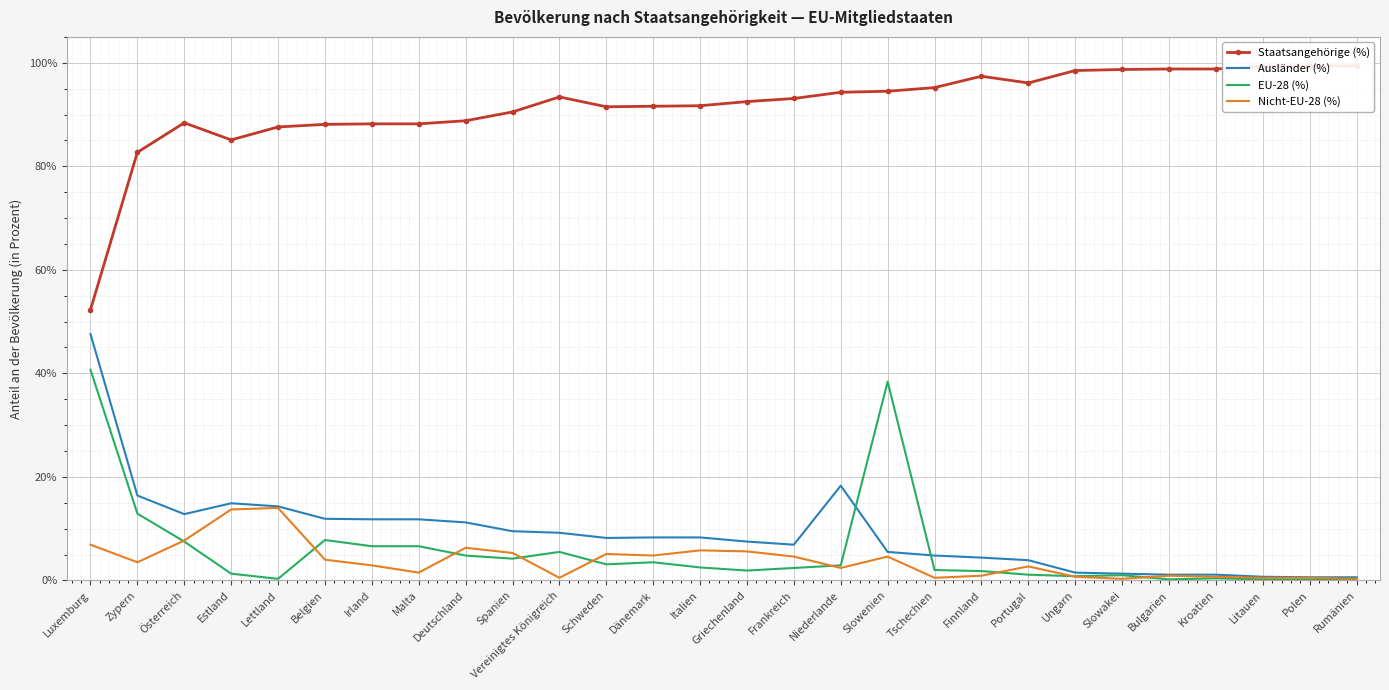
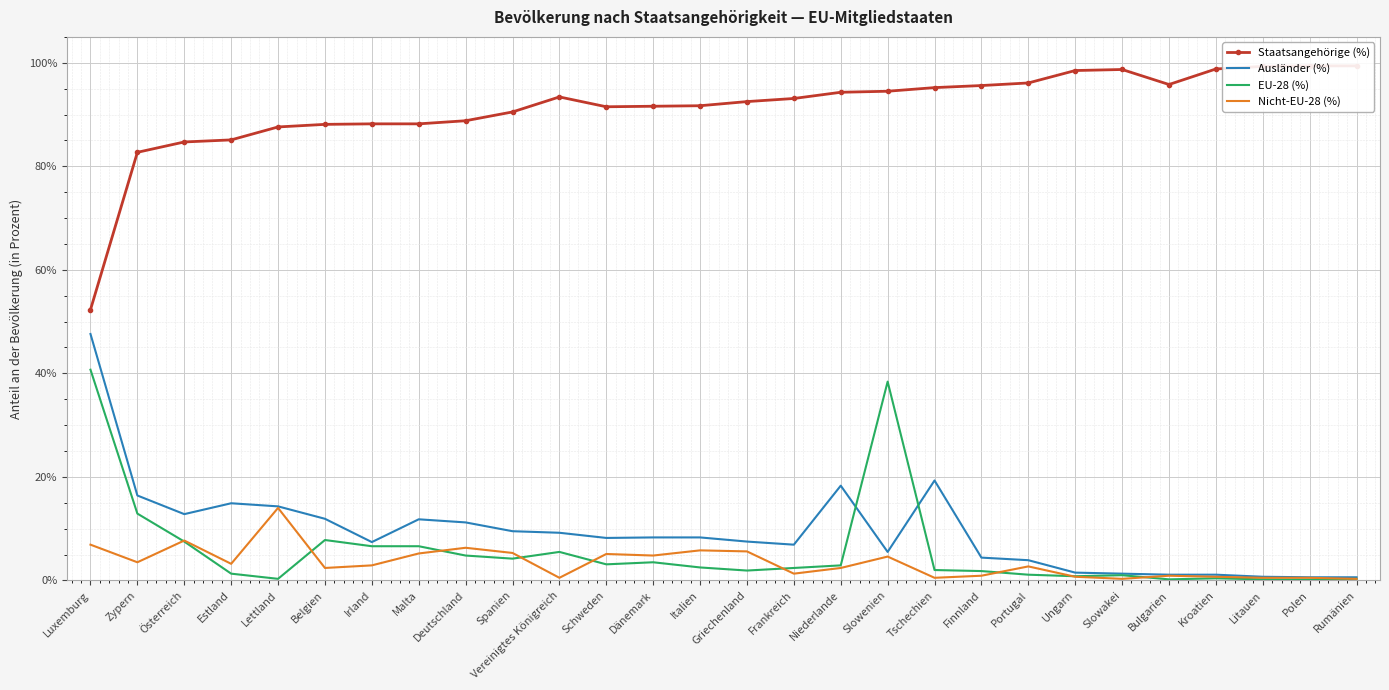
Staatsangehörige (%), Österreich: 88% -> 85%
Nicht-EU-28 (%), Estland: 14% -> 3%
Nicht-EU-28 (%), Belgien: 4% -> 2%
Ausländer (%), Irland: 12% -> 7%
Nicht-EU-28 (%), Malta: 2% -> 5%
Nicht-EU-28 (%), Frankreich: 5% -> 1%
Ausländer (%), Tschechien: 5% -> 19%
Staatsangehörige (%), Finnland: 97% -> 96%
Staatsangehörige (%), Bulgarien: 99% -> 96%
